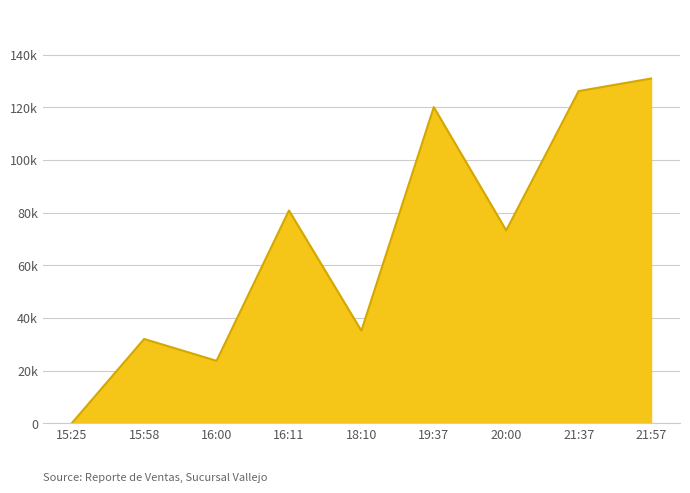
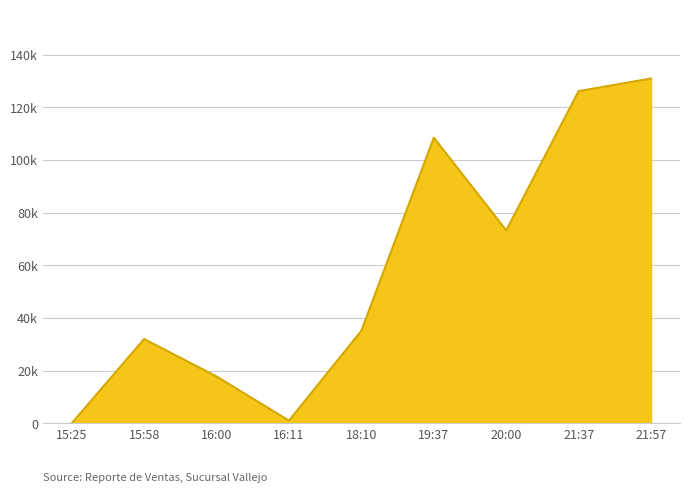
16:00: 24000 -> 18000
16:11: 81000 -> 1000
19:37: 120000 -> 109000
